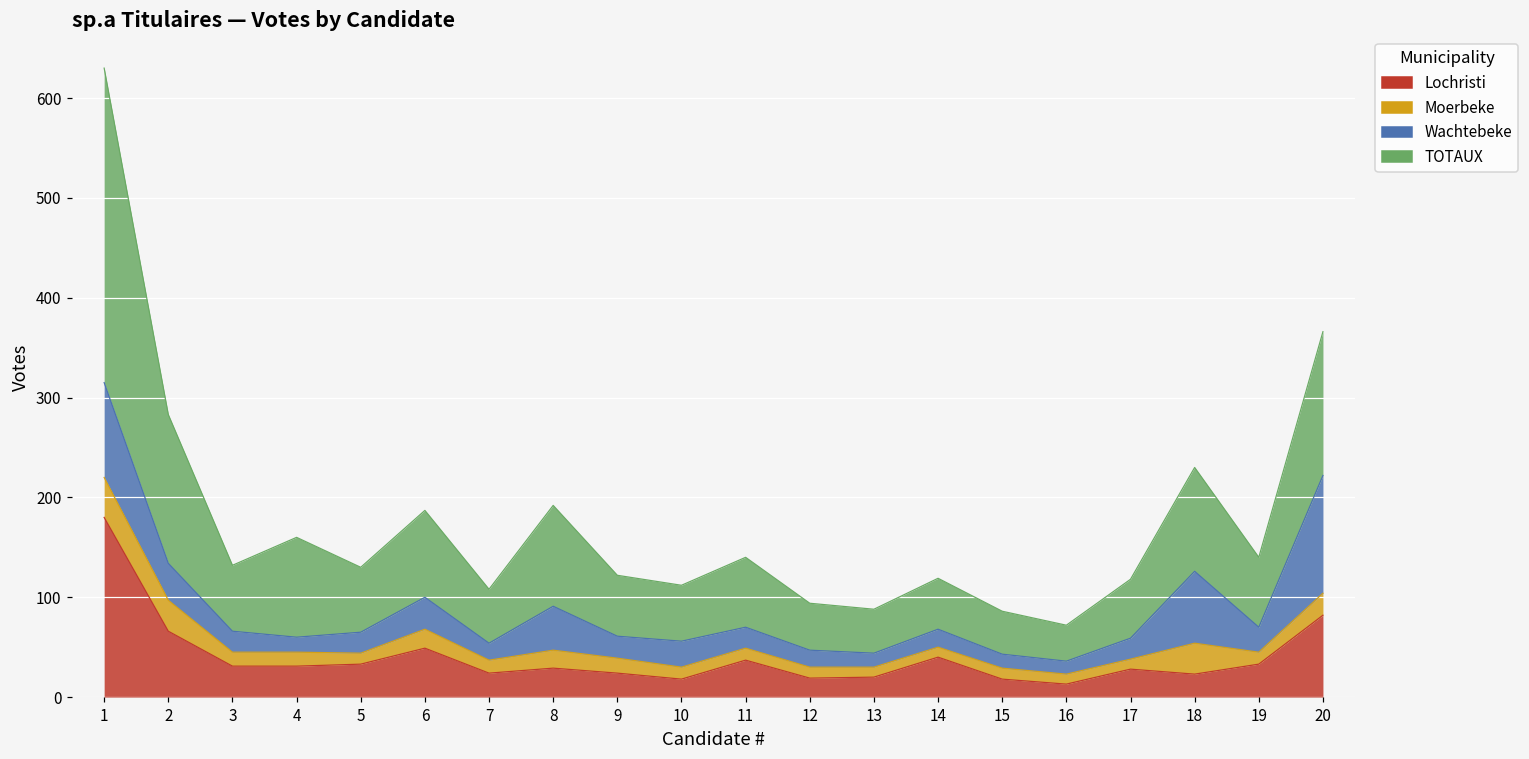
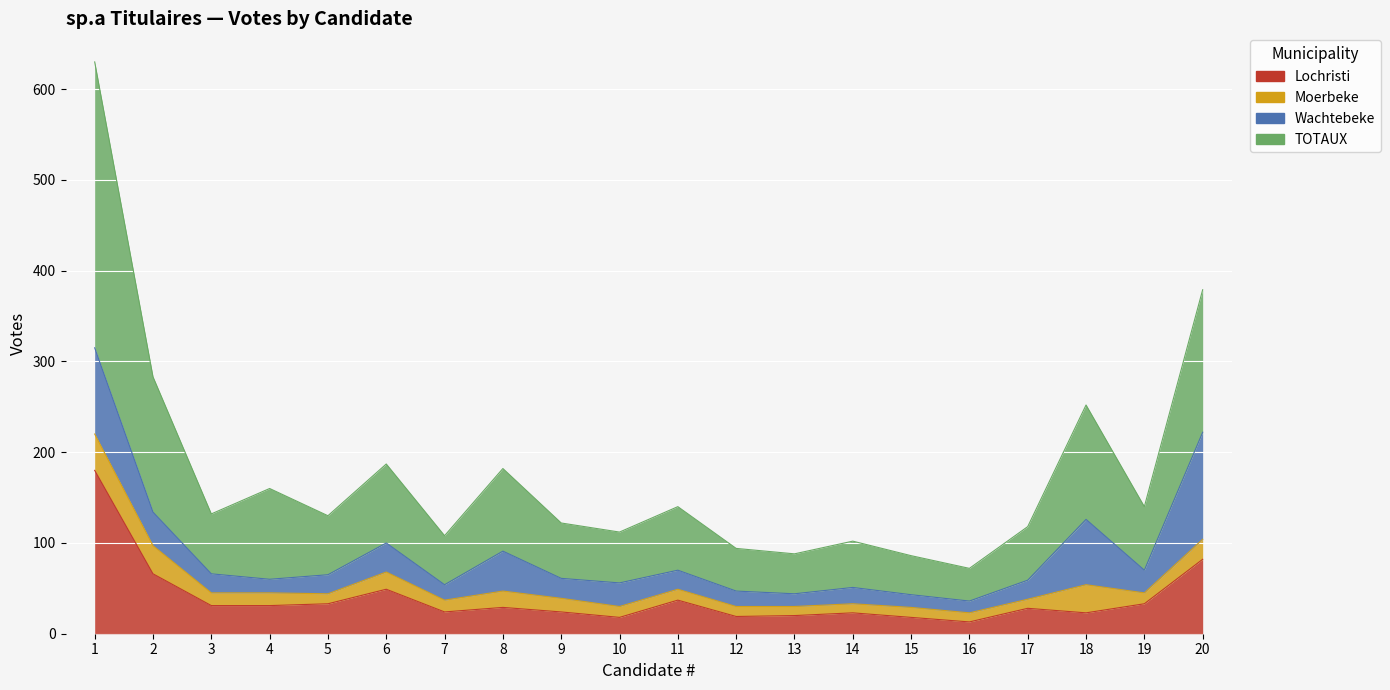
TOTAUX, 8: 100 -> 90
Lochristi, 14: 40 -> 20
TOTAUX, 18: 100 -> 130
TOTAUX, 20: 140 -> 160
